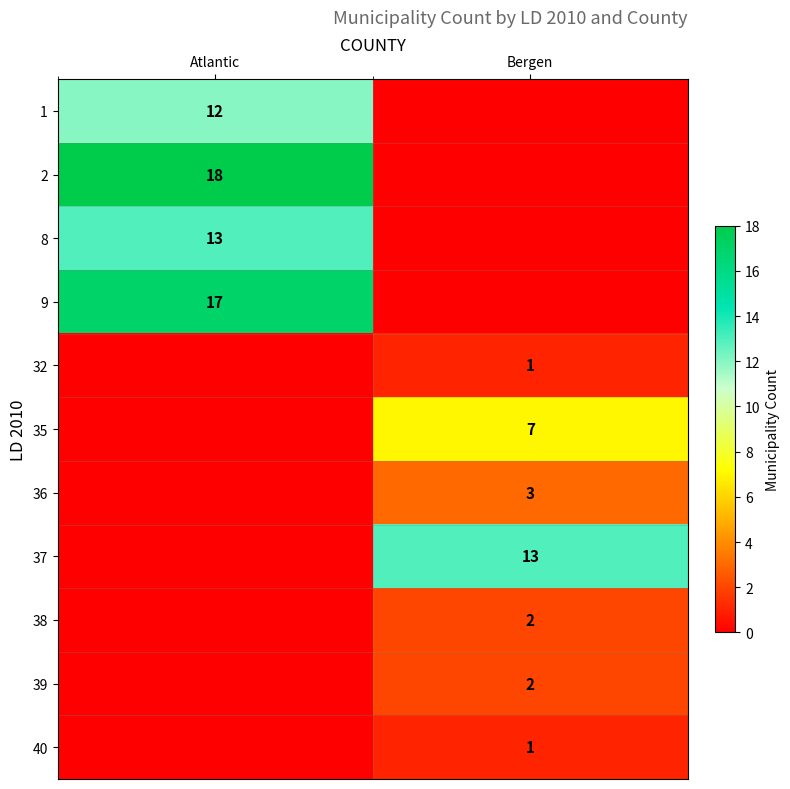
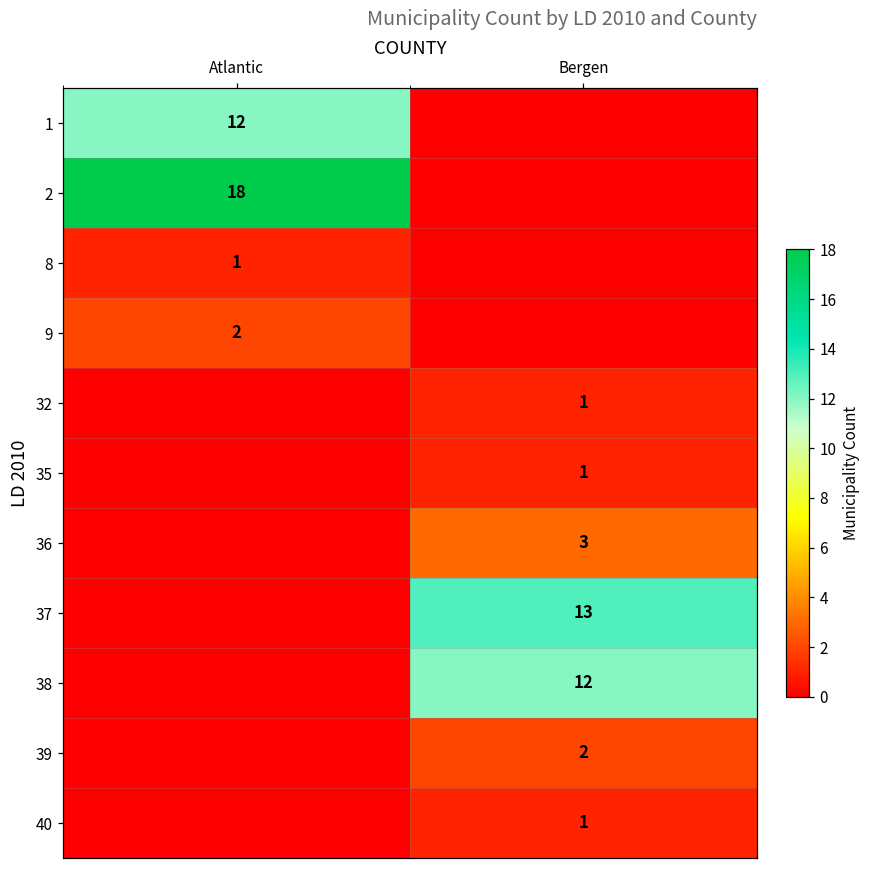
8, Atlantic: 13 -> 1
9, Atlantic: 17 -> 2
35, Bergen: 7 -> 1
38, Bergen: 2 -> 12
